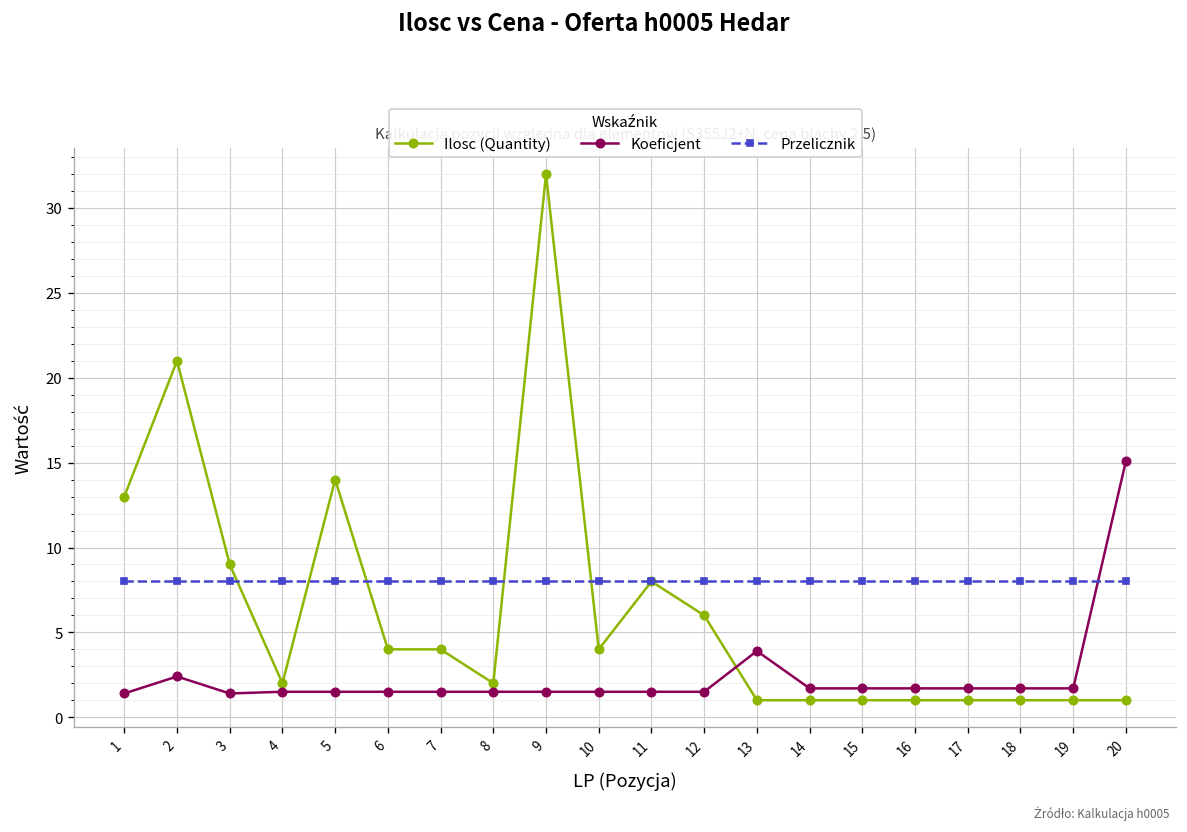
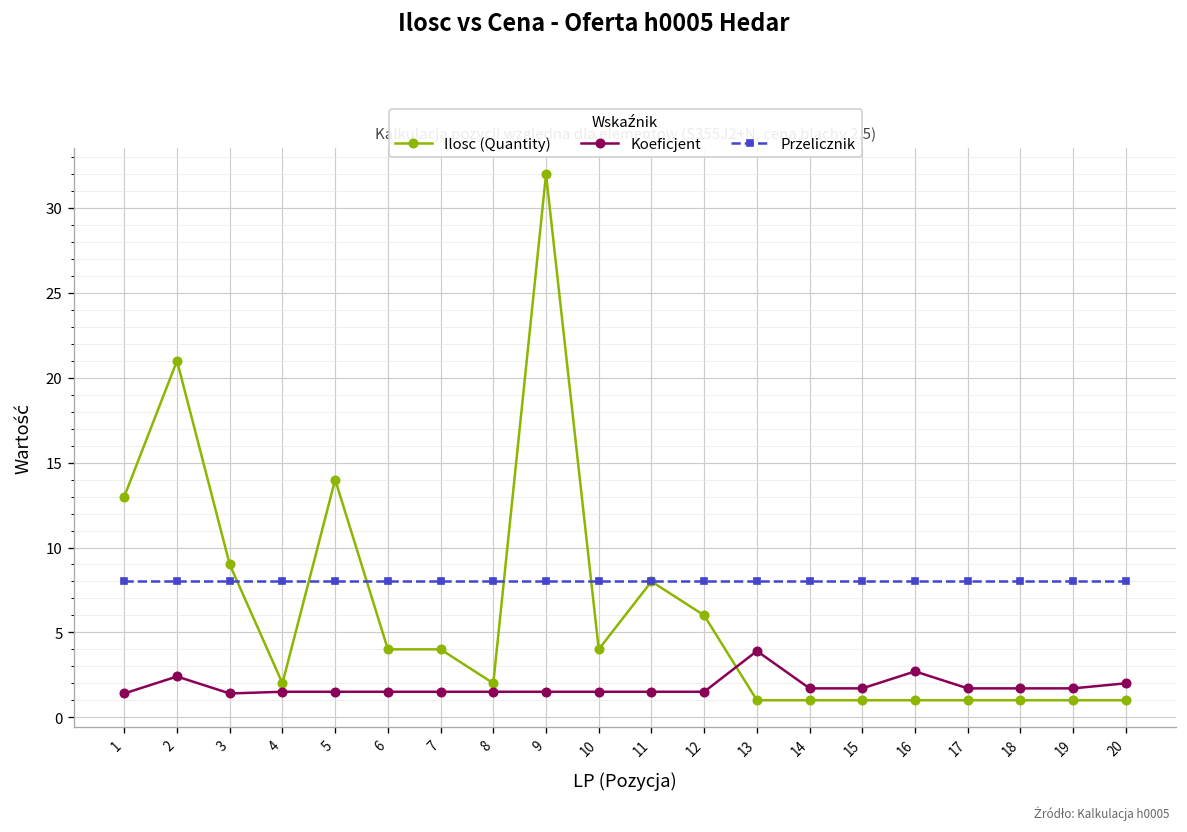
Koeficjent, 16: 1.7 -> 2.7
Koeficjent, 20: 15.1 -> 2.0
